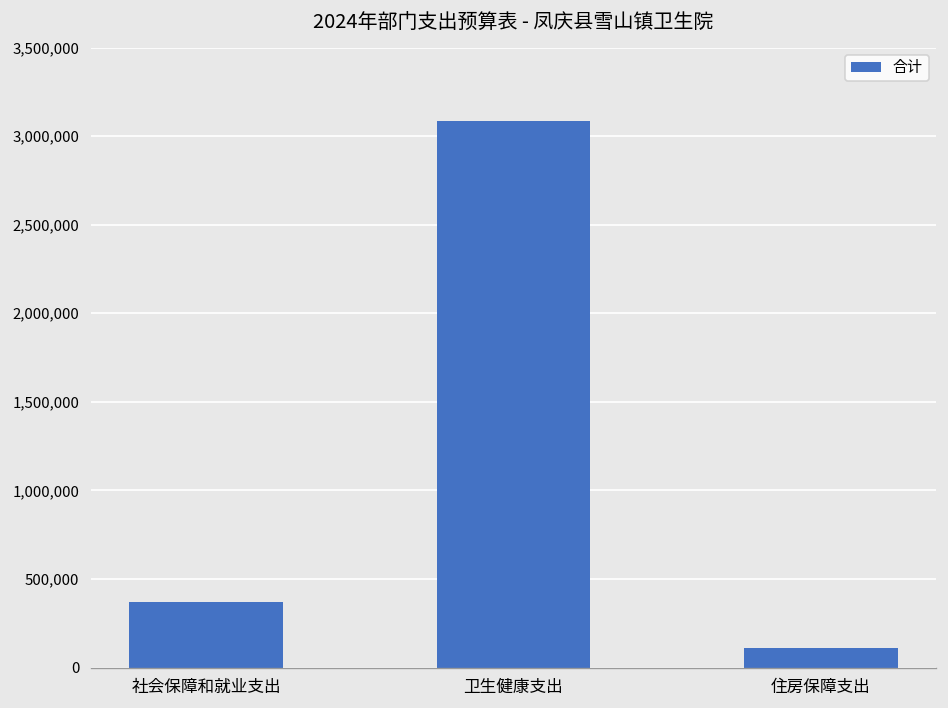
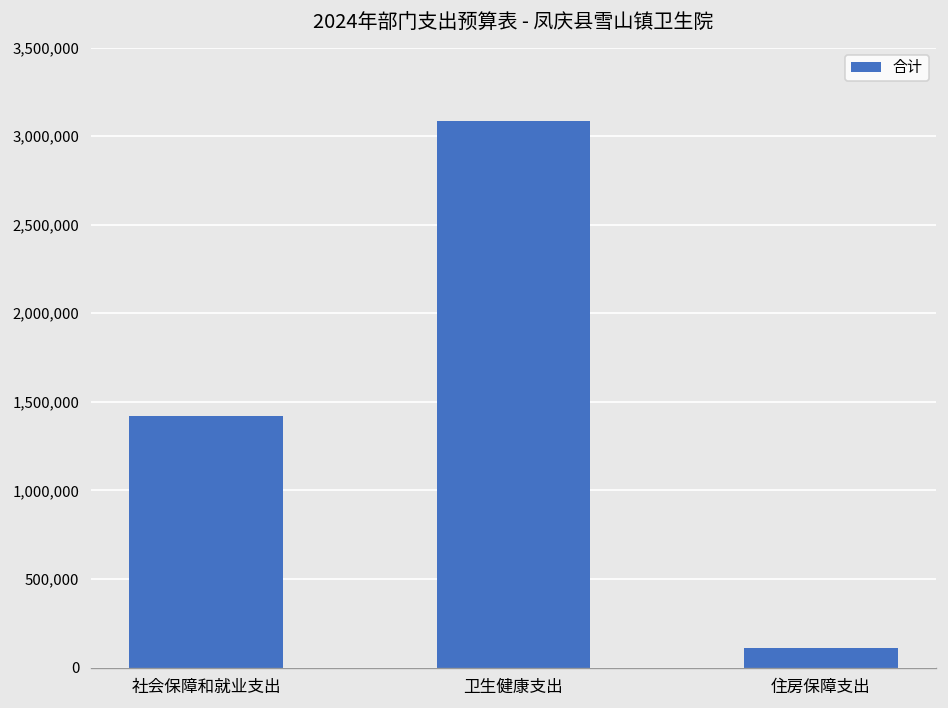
社会保障和就业支出: 370,000 -> 1,420,000
